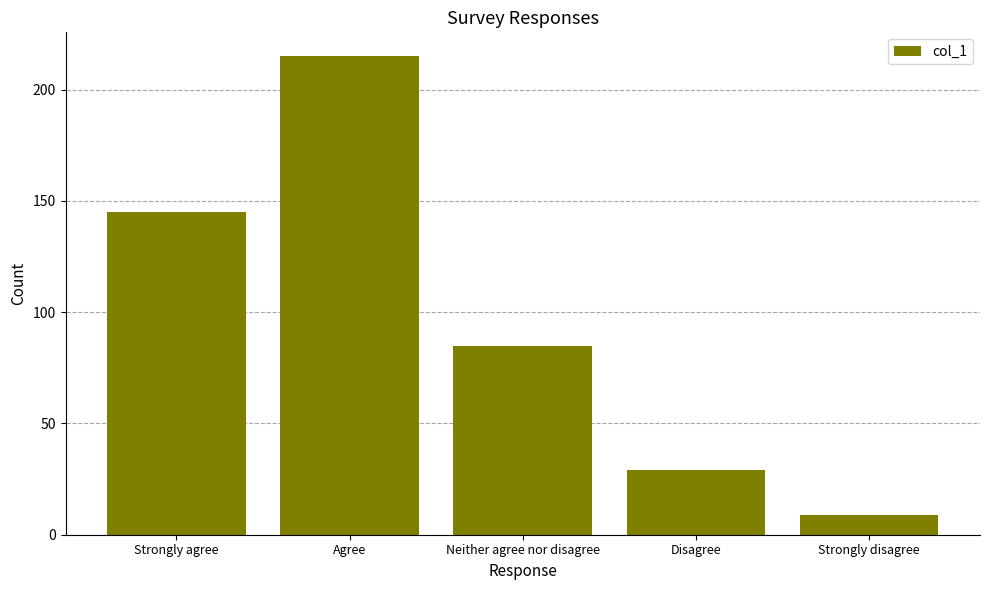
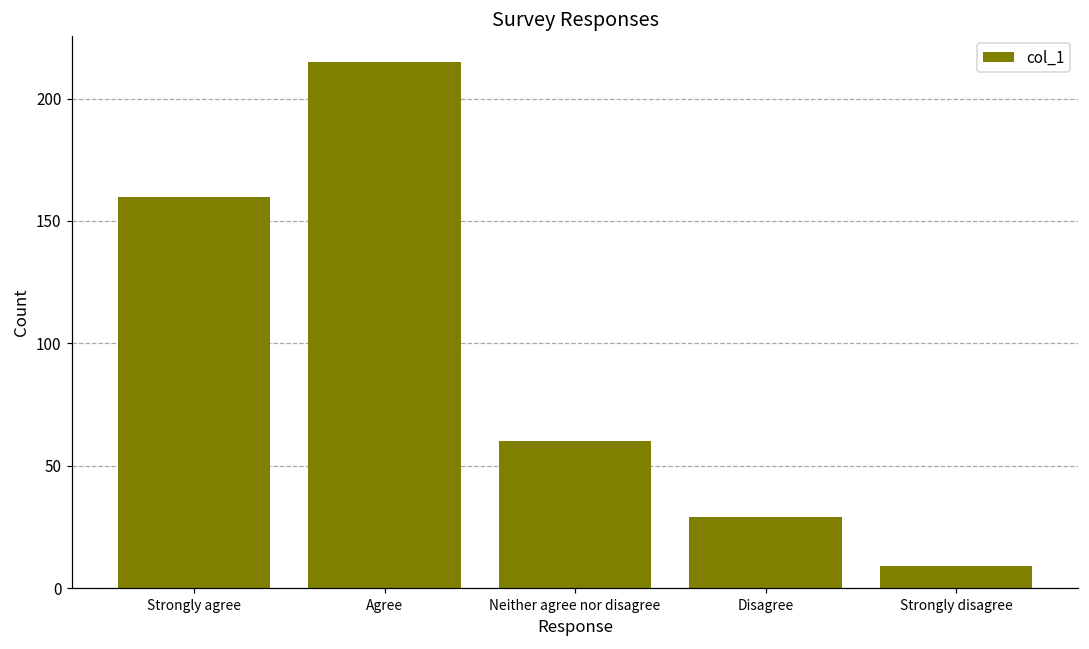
Strongly agree: 145 -> 160
Neither agree nor disagree: 85 -> 60
